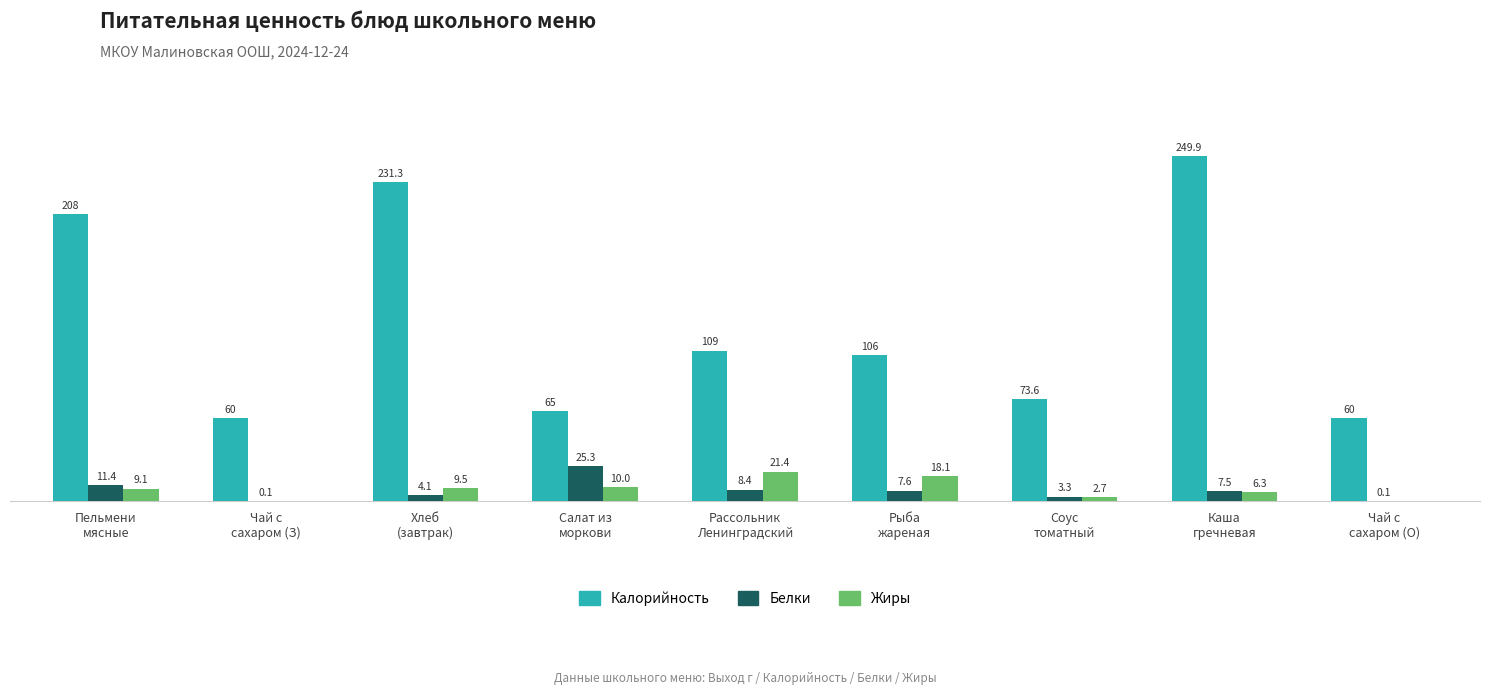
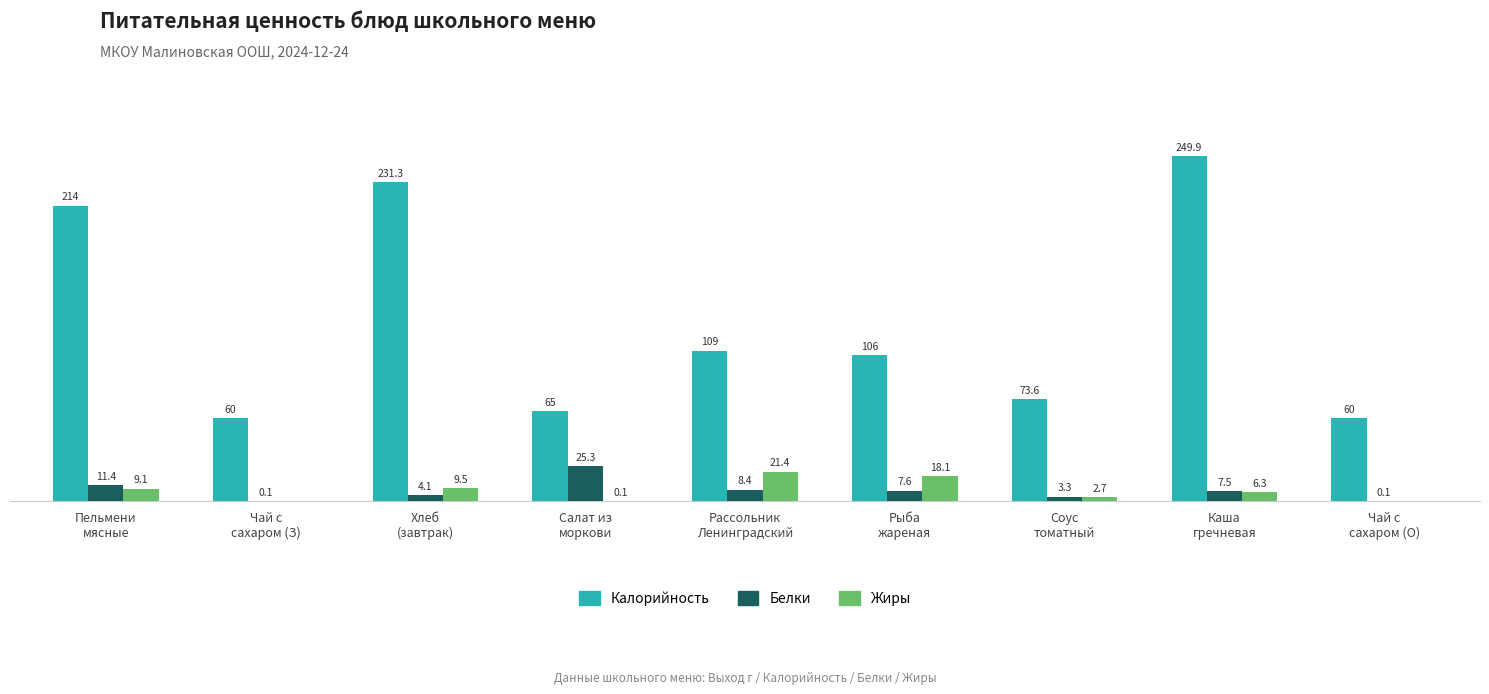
Калорийность, Пельмени мясные: 208 -> 214
Жиры, Салат из моркови: 10.0 -> 0.1
